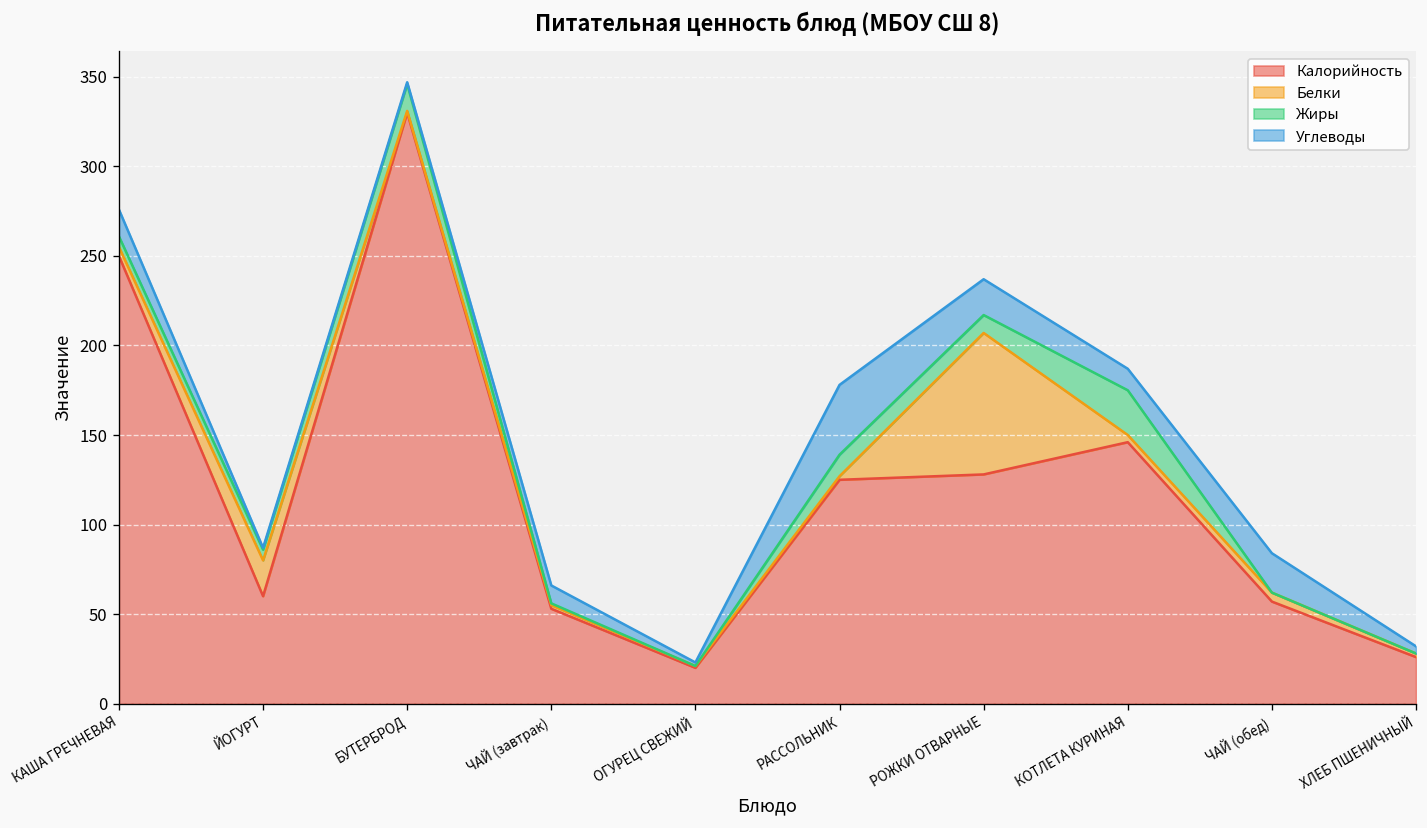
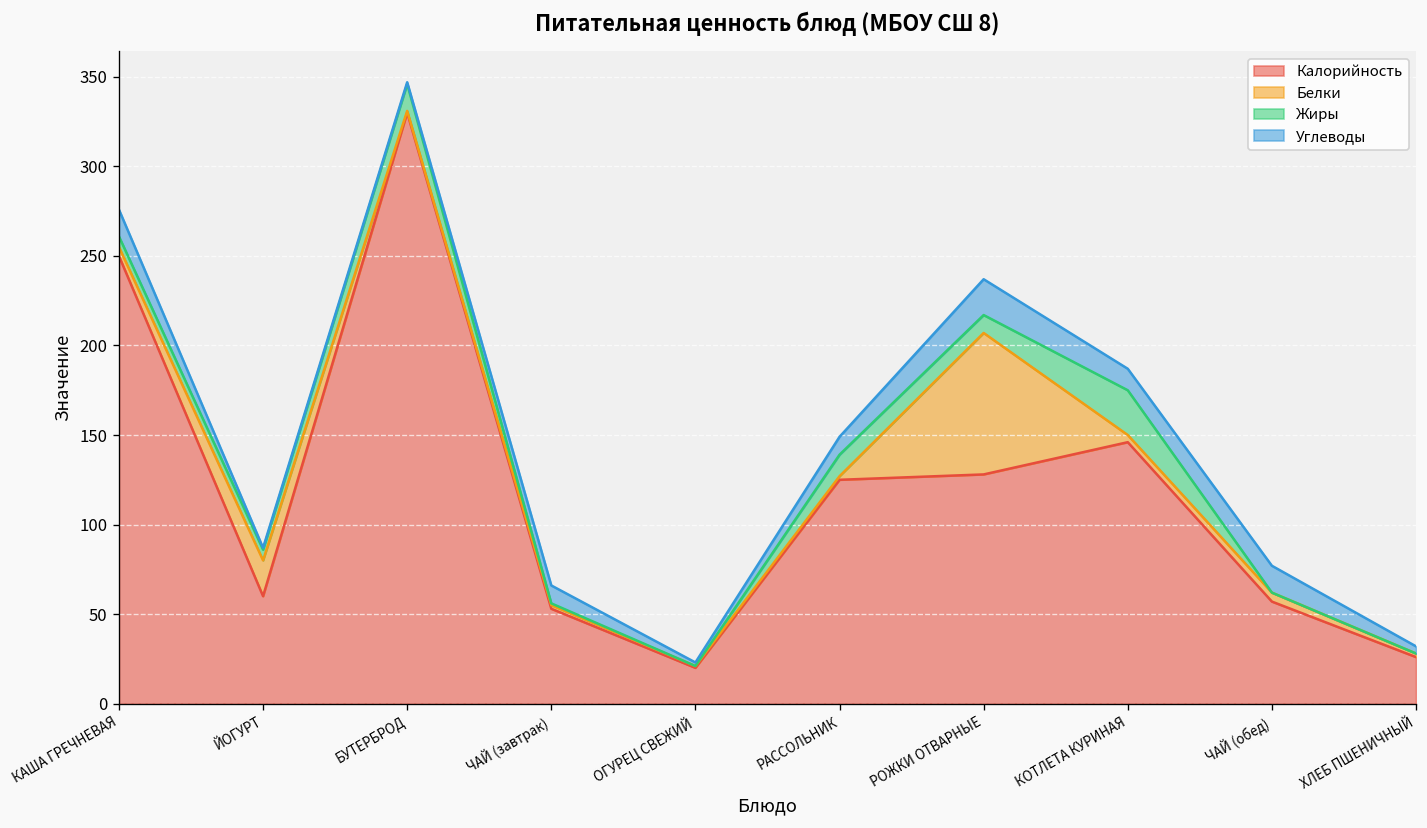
Углеводы, РАССОЛЬНИК: 39 -> 10
Углеводы, ЧАЙ (обед): 22 -> 15
